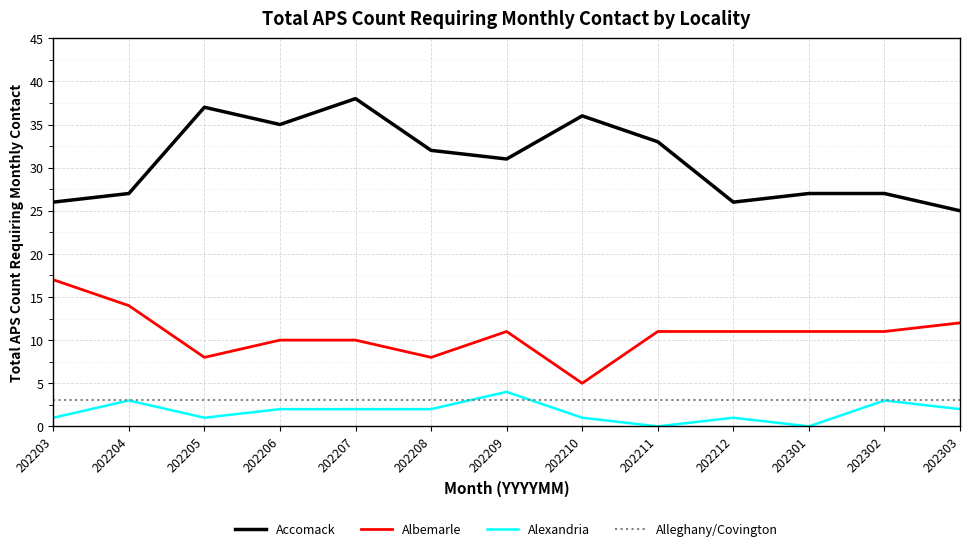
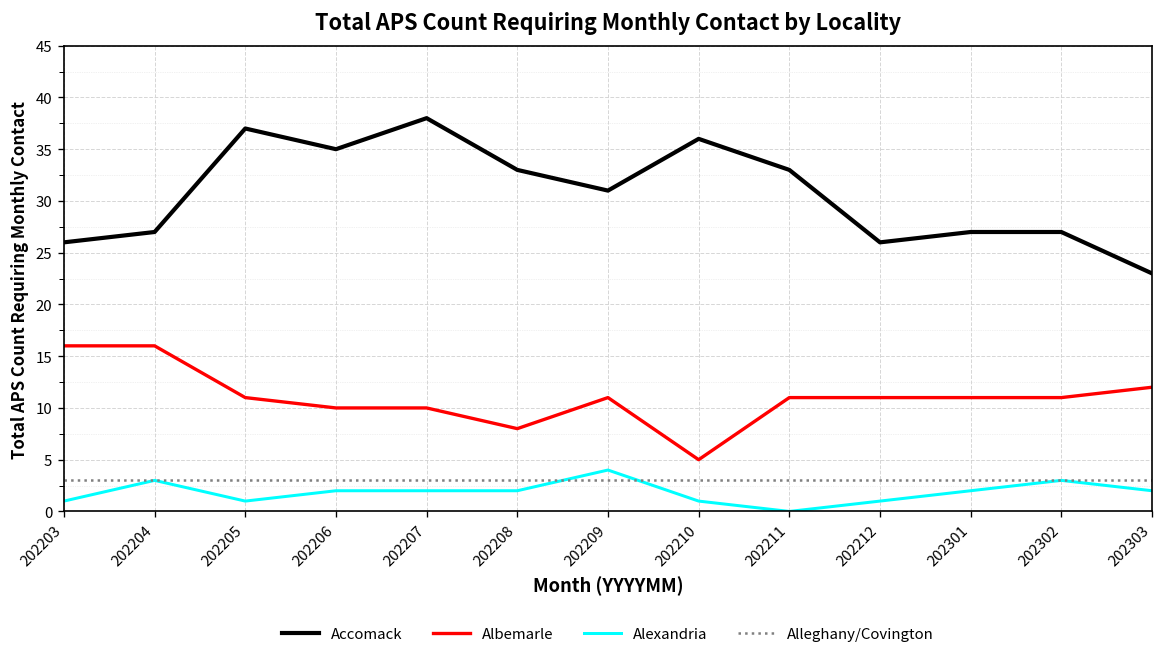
Albemarle, 202203: 17 -> 16
Albemarle, 202204: 14 -> 16
Albemarle, 202205: 8 -> 11
Accomack, 202208: 32 -> 33
Alexandria, 202301: 0 -> 2
Accomack, 202303: 25 -> 23
